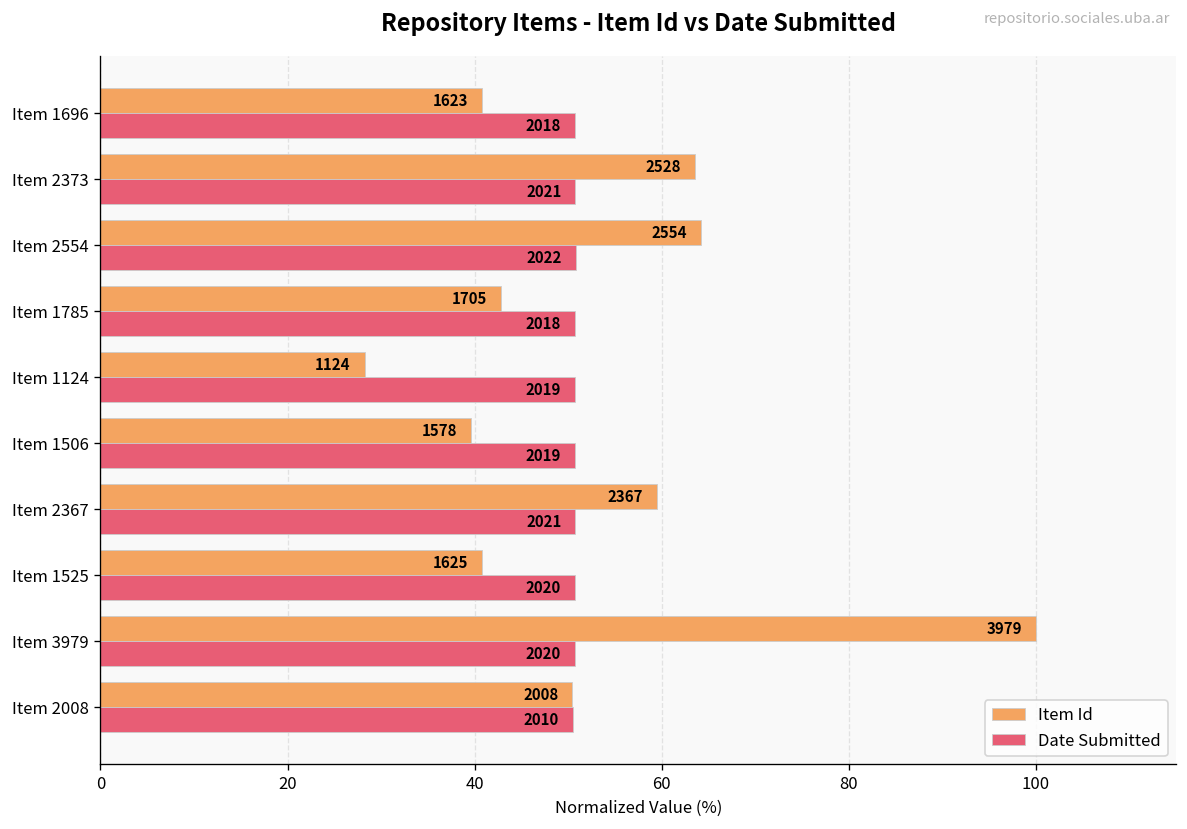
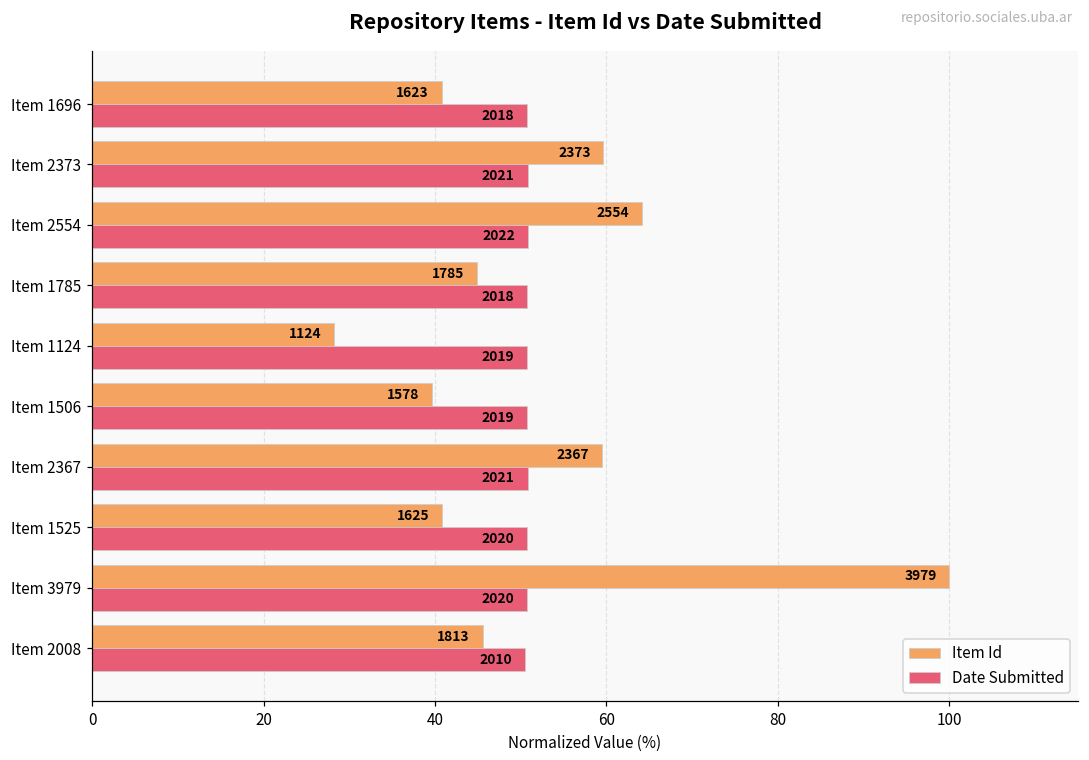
Item Id, Item 2373: 2528 -> 2373
Item Id, Item 1785: 1705 -> 1785
Item Id, Item 2008: 2008 -> 1813
